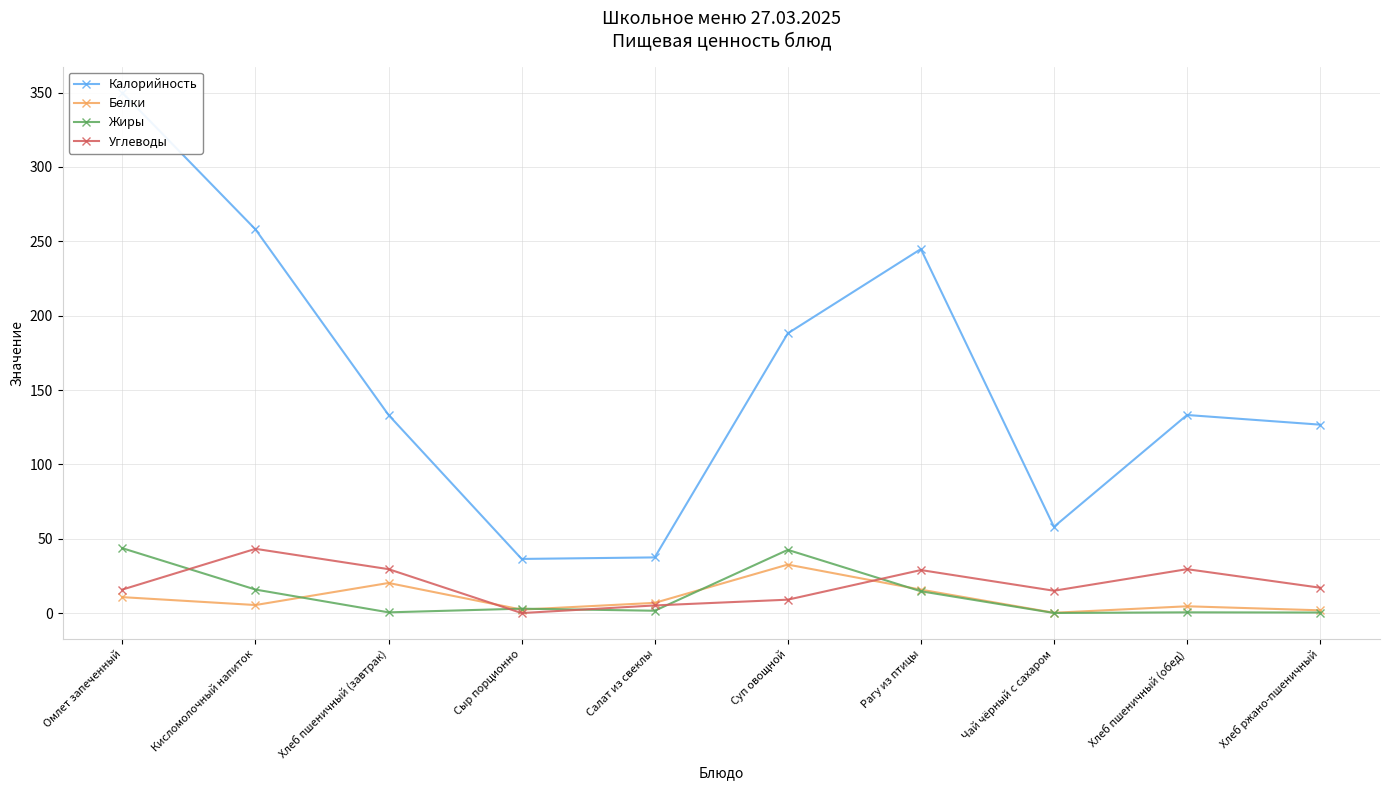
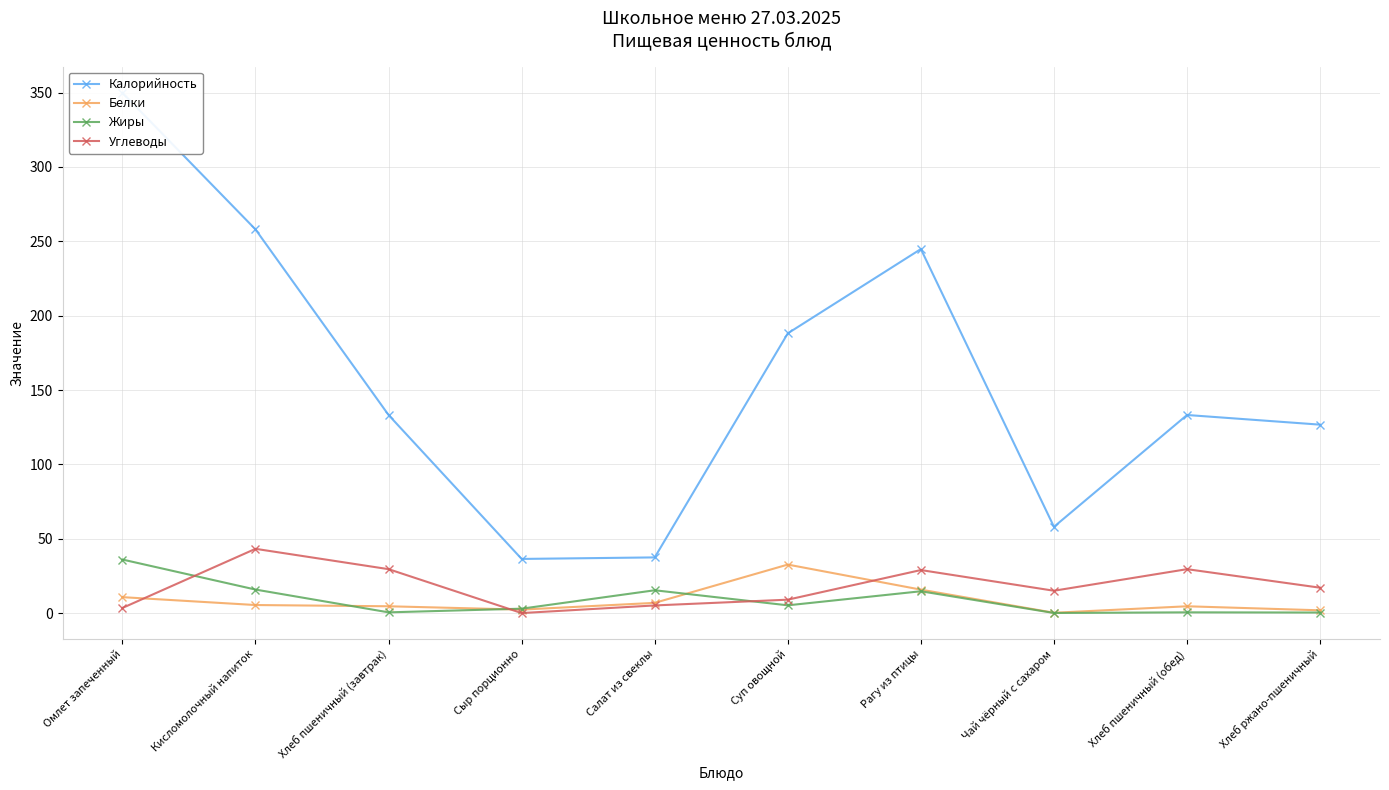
Жиры, Омлет запеченный: 44 -> 36
Углеводы, Омлет запеченный: 16 -> 3
Белки, Хлеб пшеничный (завтрак): 20 -> 5
Жиры, Салат из свеклы: 2 -> 15
Жиры, Суп овощной: 43 -> 5
